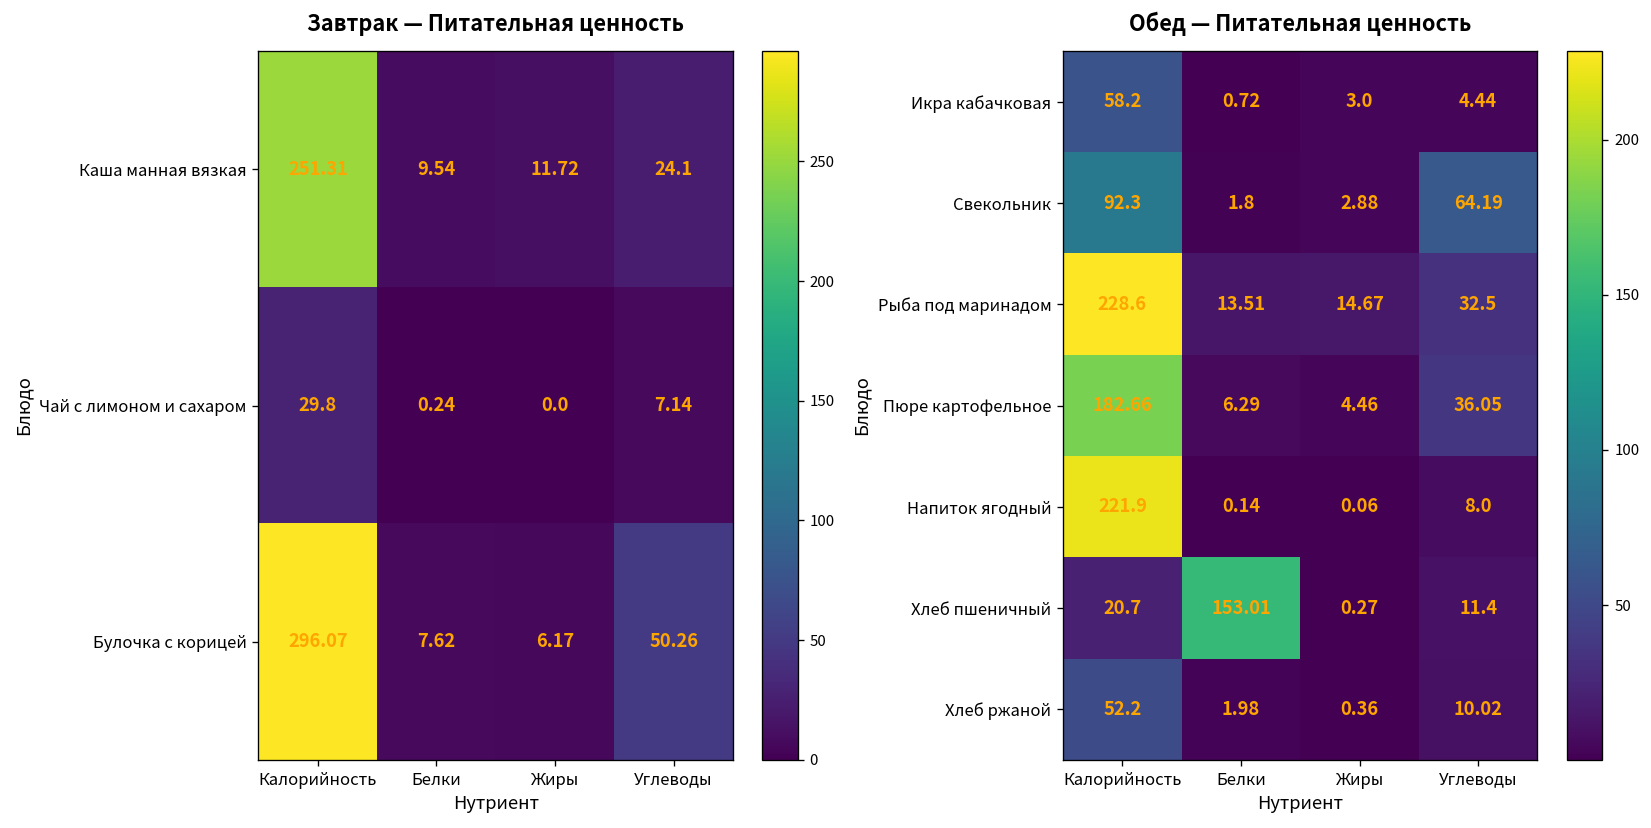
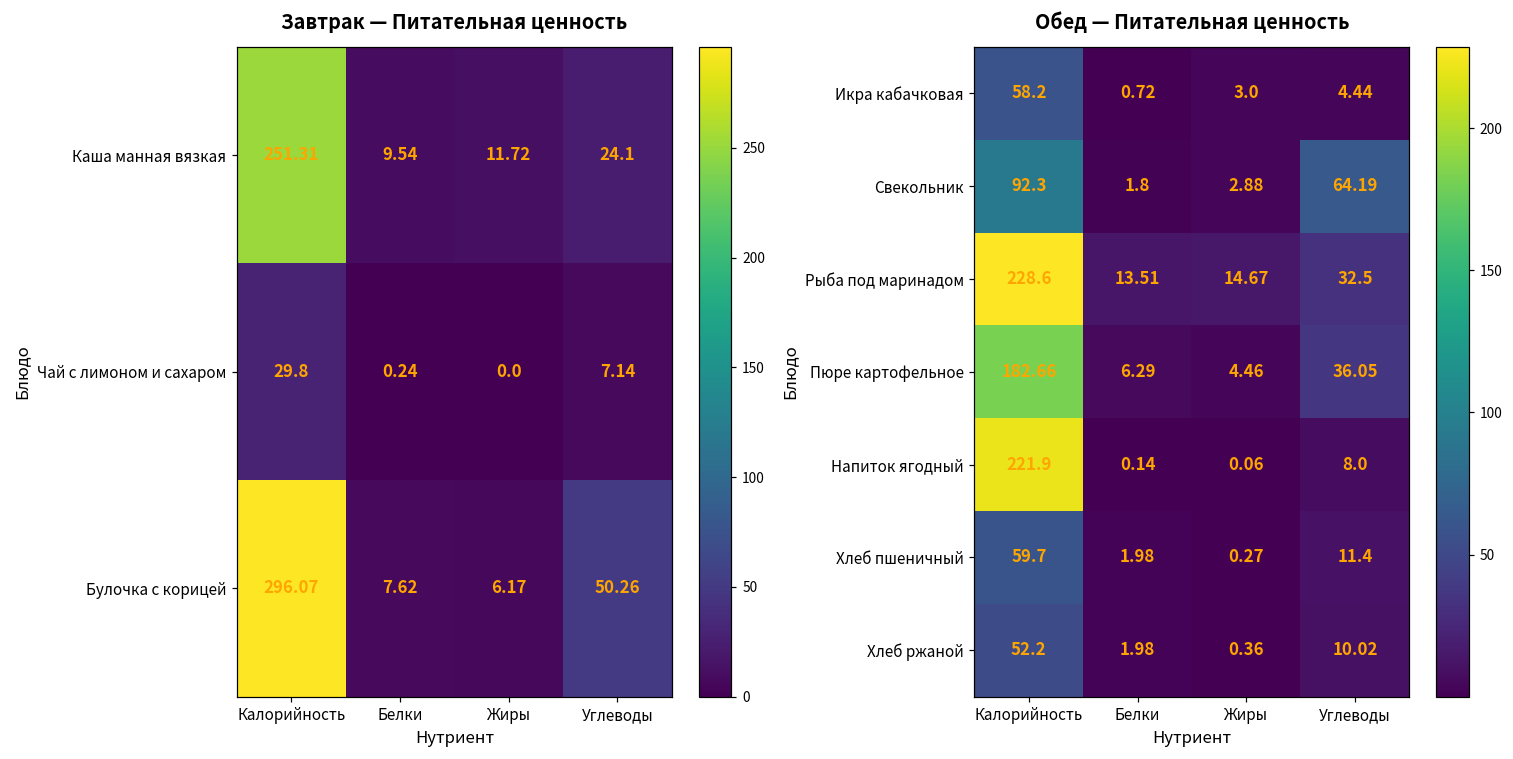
Обед — Питательная ценность, Хлеб пшеничный, Калорийность: 20.7 -> 59.7
Обед — Питательная ценность, Хлеб пшеничный, Белки: 153.01 -> 1.98
